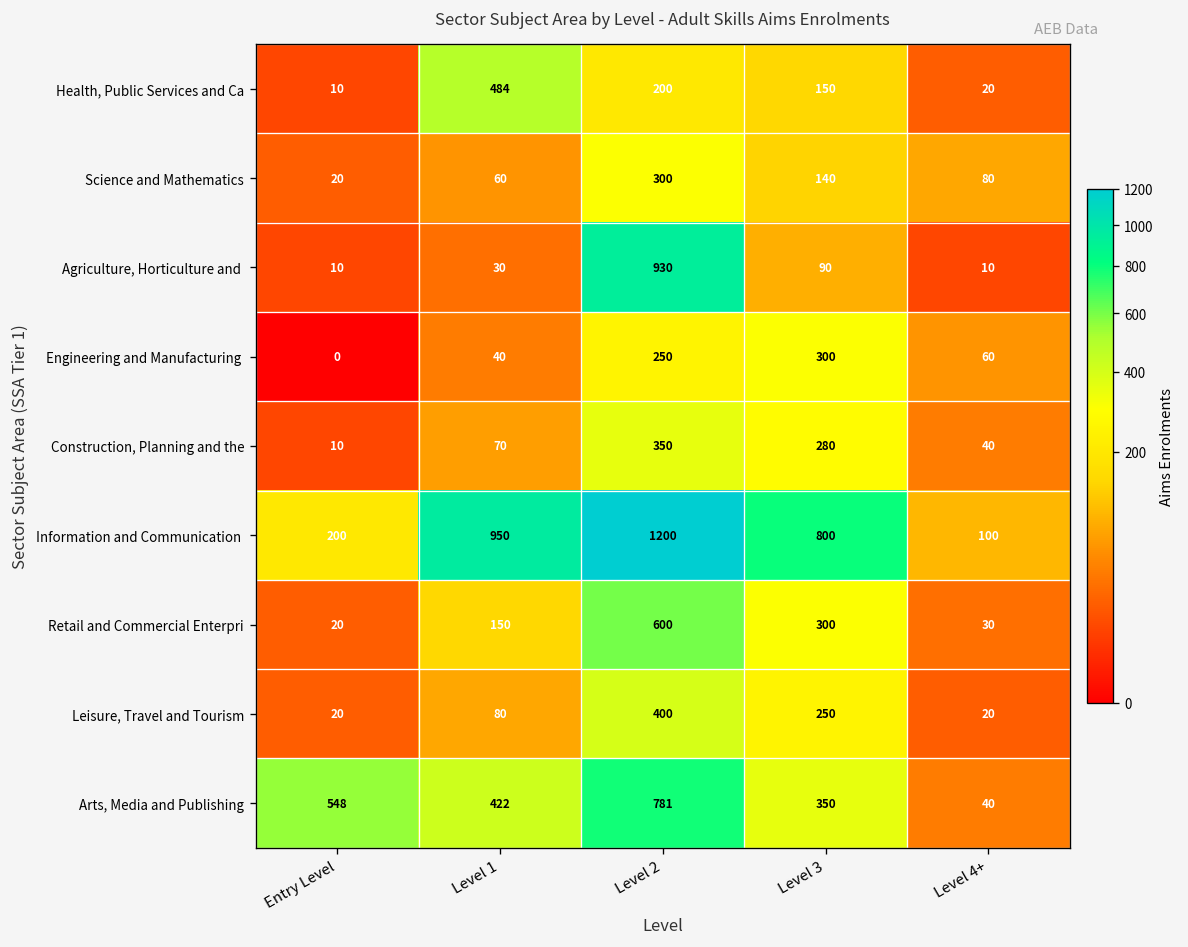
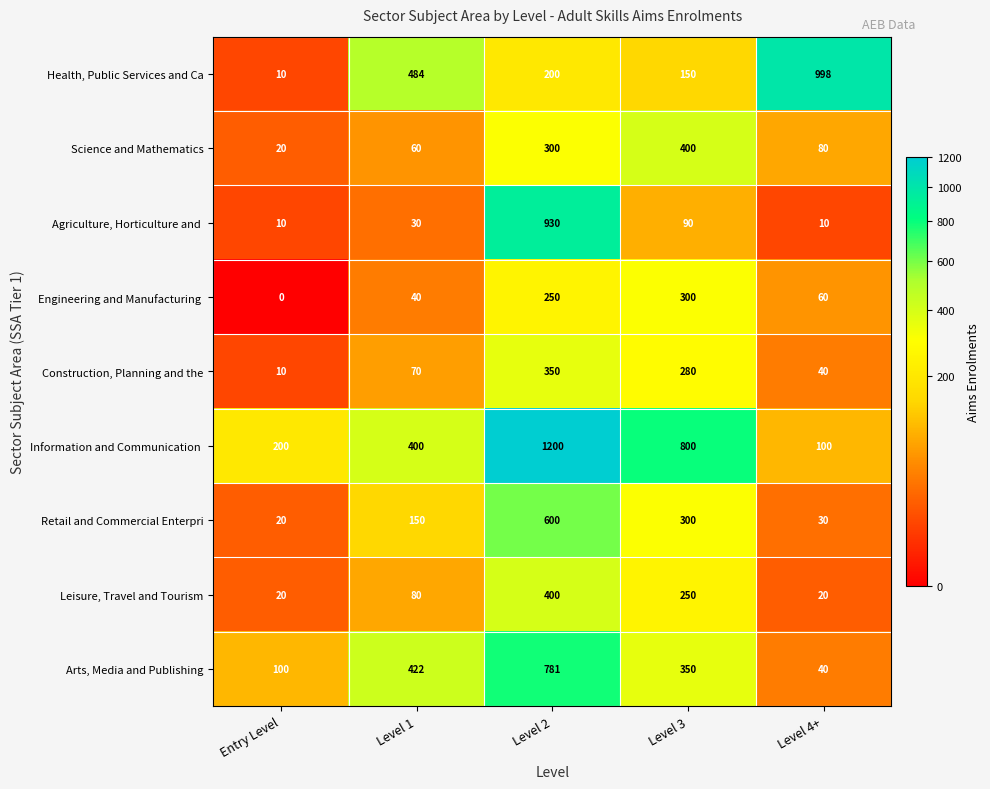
Health, Public Services and Ca, Level 4+: 20 -> 998
Science and Mathematics, Level 3: 140 -> 400
Information and Communication, Level 1: 950 -> 400
Arts, Media and Publishing, Entry Level: 548 -> 100
